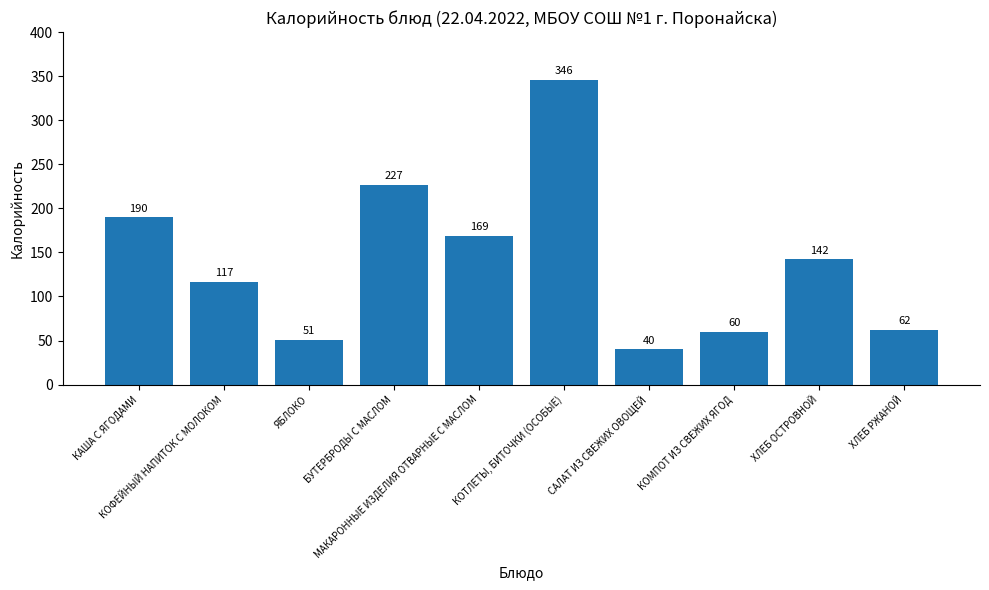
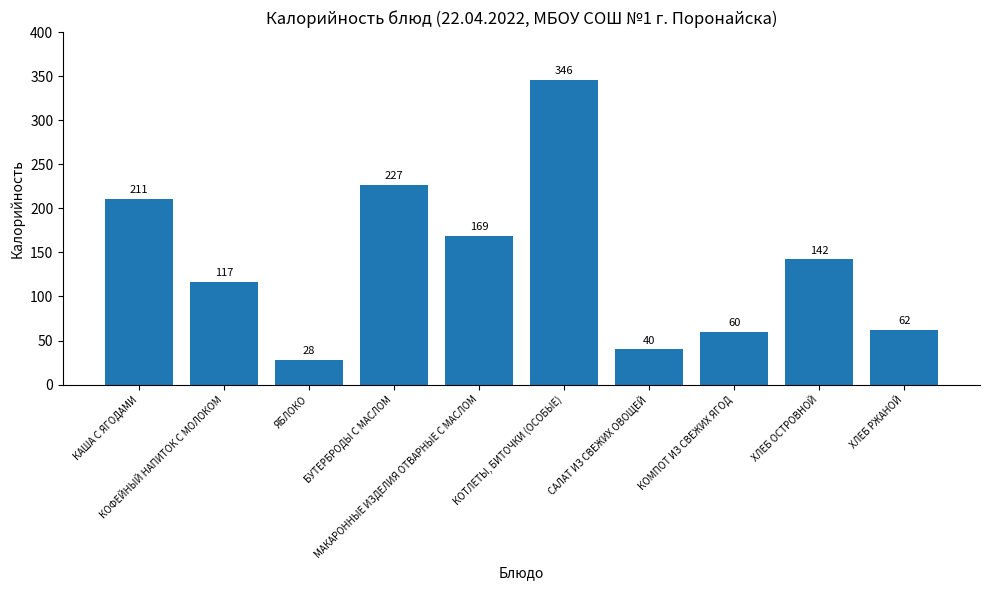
КАША С ЯГОДАМИ: 190 -> 211
ЯБЛОКО: 51 -> 28
